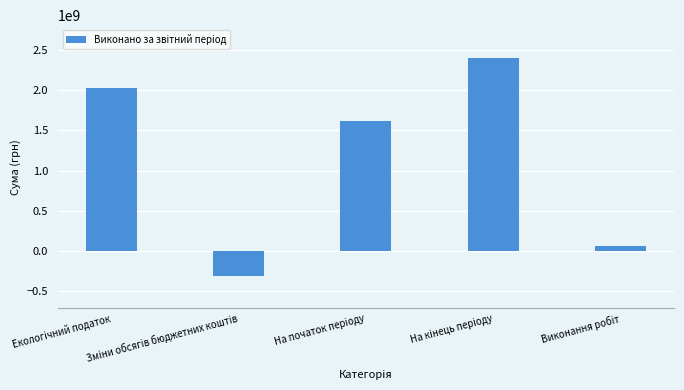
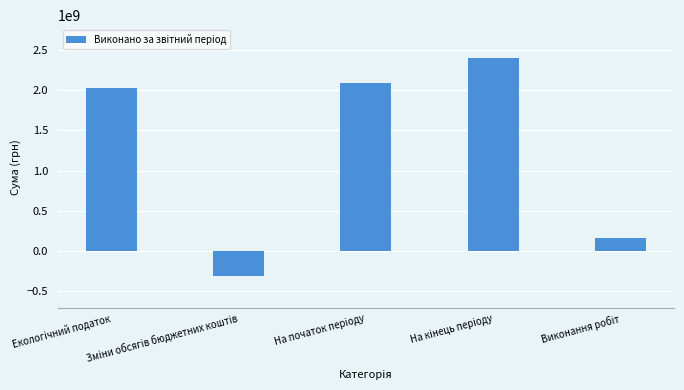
На початок періоду: 1600000000 -> 2100000000
Виконання робіт: 100000000 -> 200000000
